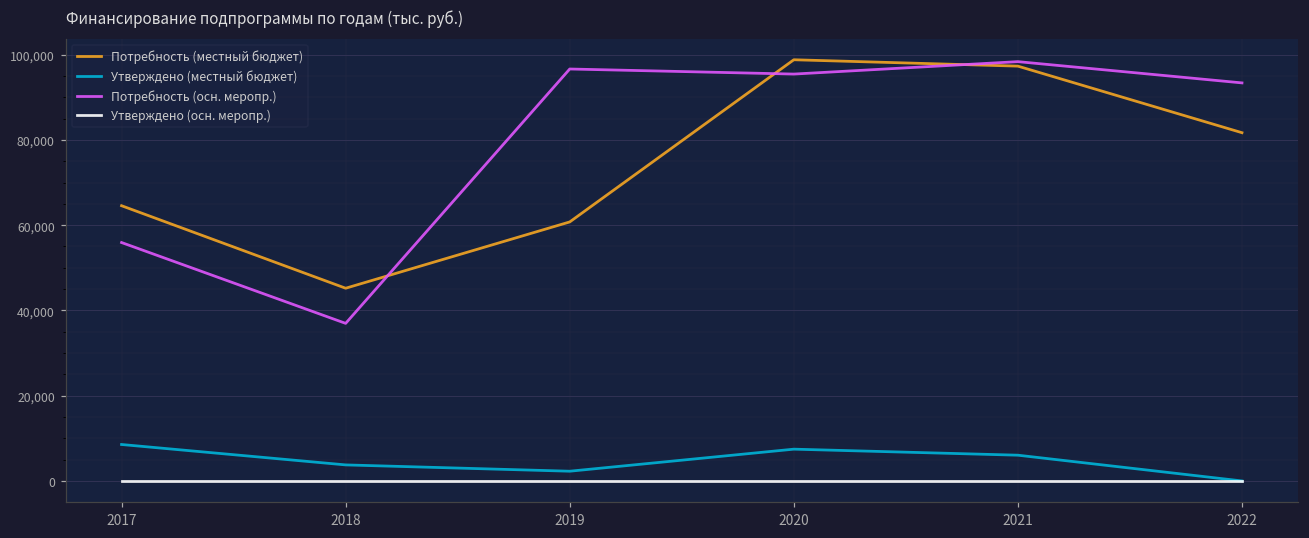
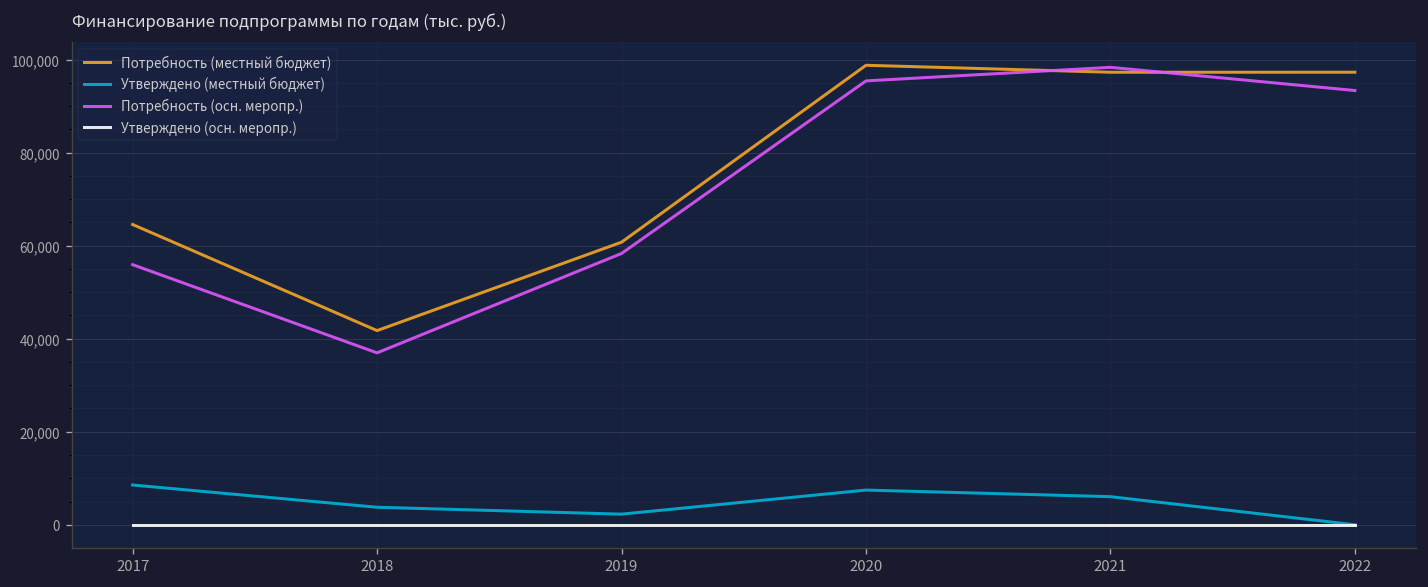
Потребность (местный бюджет), 2018: 45,000 -> 42,000
Потребность (осн. меропр.), 2019: 97,000 -> 58,000
Потребность (местный бюджет), 2022: 82,000 -> 97,000
